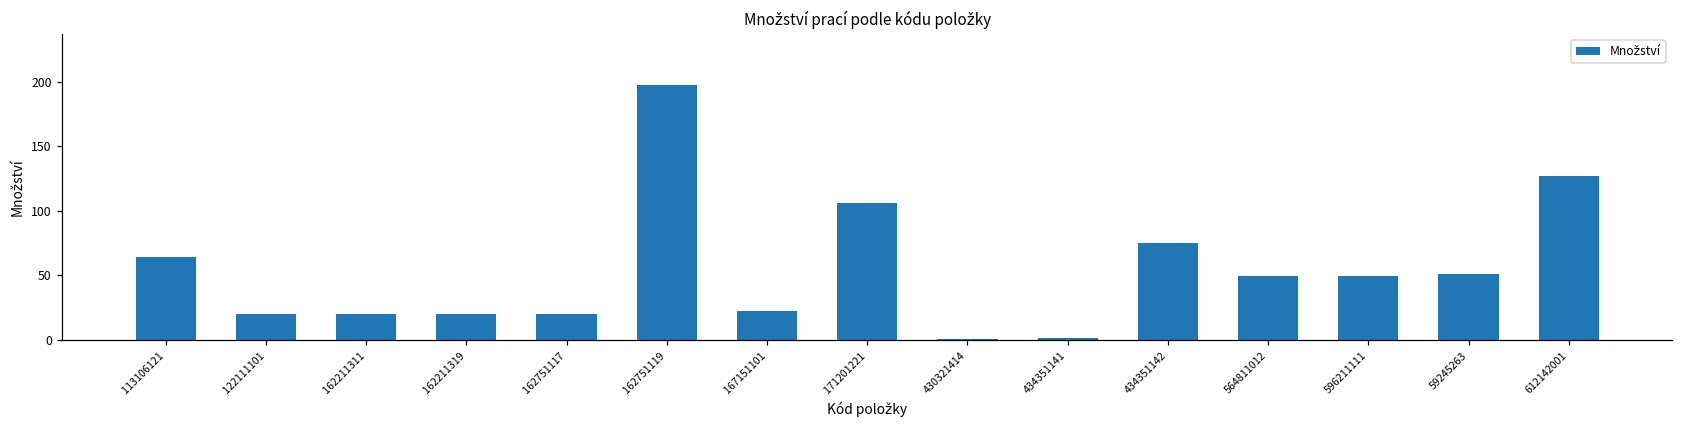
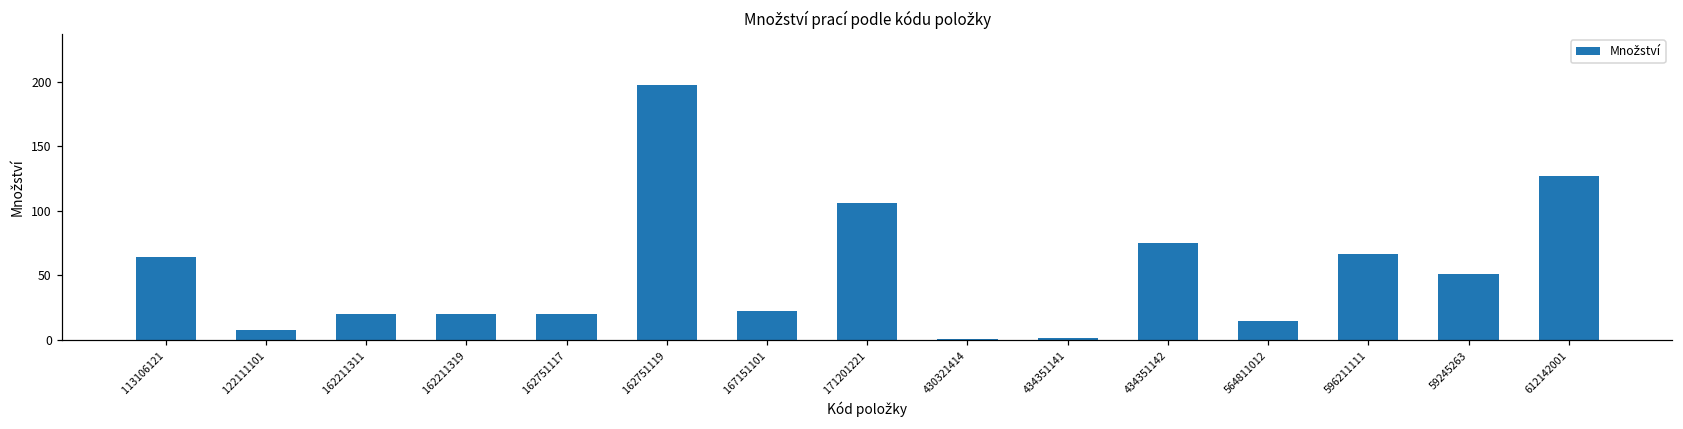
122111101: 20 -> 7
564811012: 49 -> 14
596211111: 49 -> 67
